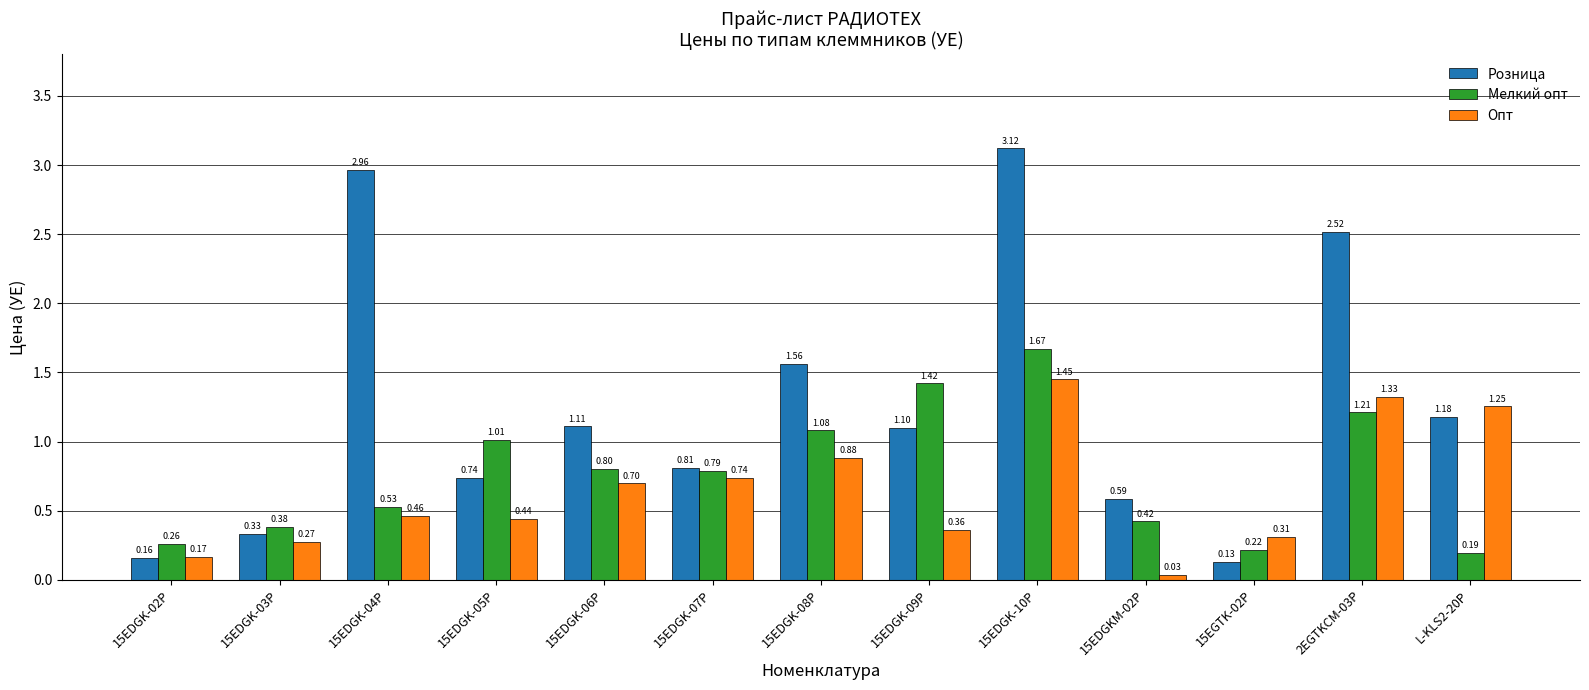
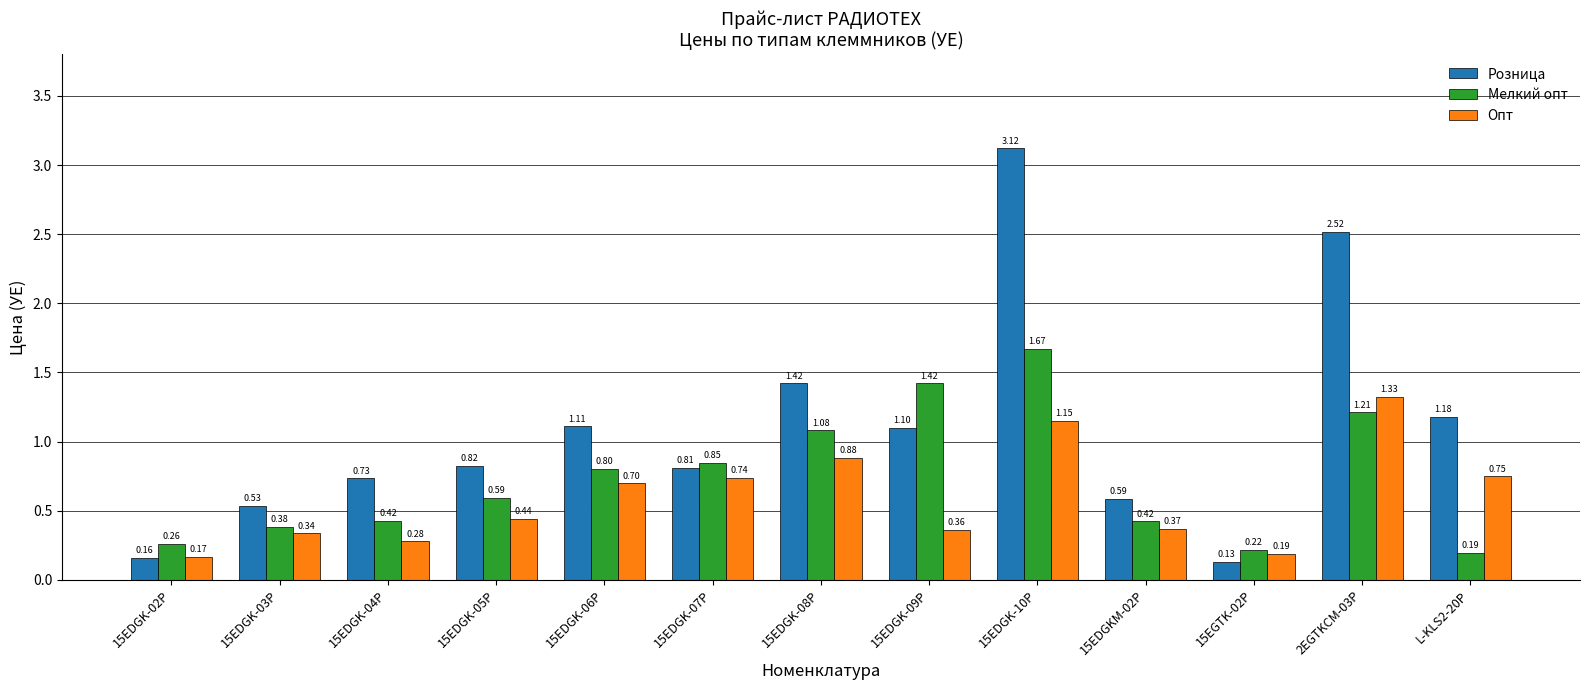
Розница, 15EDGK-03P: 0.33 -> 0.53
Опт, 15EDGK-03P: 0.27 -> 0.34
Розница, 15EDGK-04P: 2.96 -> 0.73
Мелкий опт, 15EDGK-04P: 0.53 -> 0.42
Опт, 15EDGK-04P: 0.46 -> 0.28
Розница, 15EDGK-05P: 0.74 -> 0.82
Мелкий опт, 15EDGK-05P: 1.01 -> 0.59
Мелкий опт, 15EDGK-07P: 0.79 -> 0.85
Розница, 15EDGK-08P: 1.56 -> 1.42
Опт, 15EDGK-10P: 1.45 -> 1.15
Опт, 15EDGKM-02P: 0.03 -> 0.37
Опт, 15EGTK-02P: 0.31 -> 0.19
Опт, L-KLS2-20P: 1.25 -> 0.75
